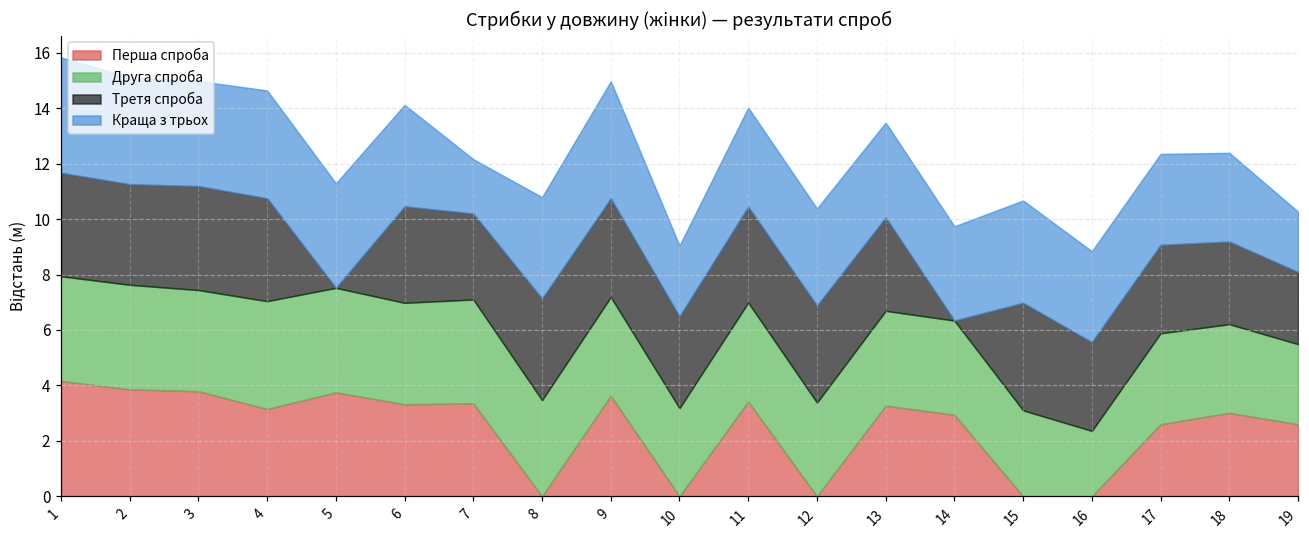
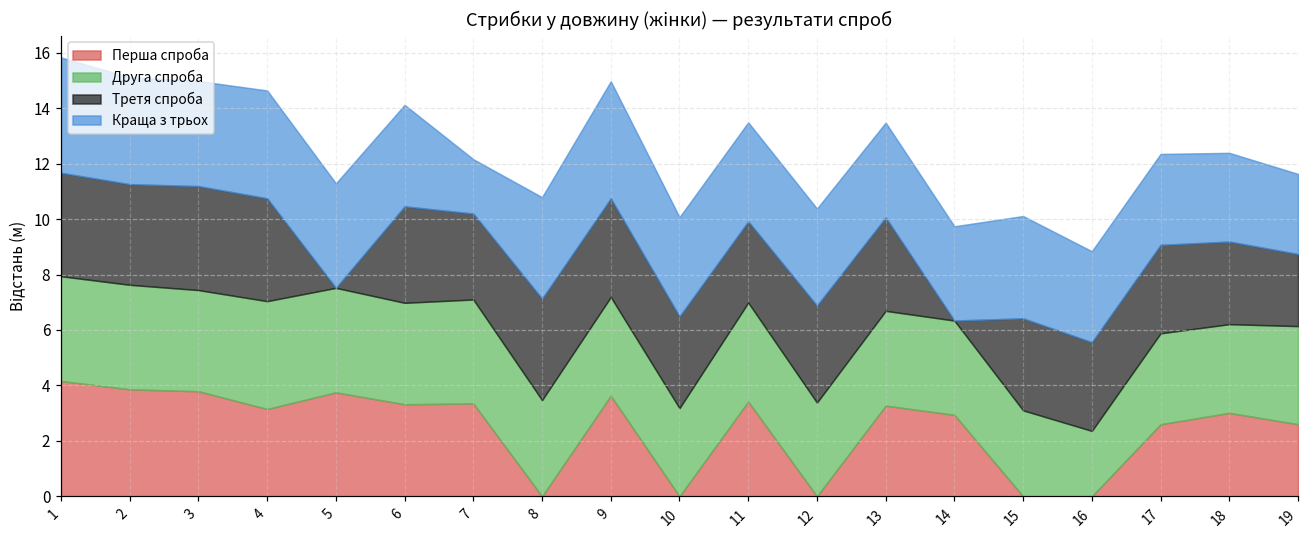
Краща з трьох, 10: 2.5 -> 3.6
Третя спроба, 11: 3.5 -> 2.9
Третя спроба, 15: 3.9 -> 3.3
Друга спроба, 19: 2.9 -> 3.5
Краща з трьох, 19: 2.2 -> 2.9
